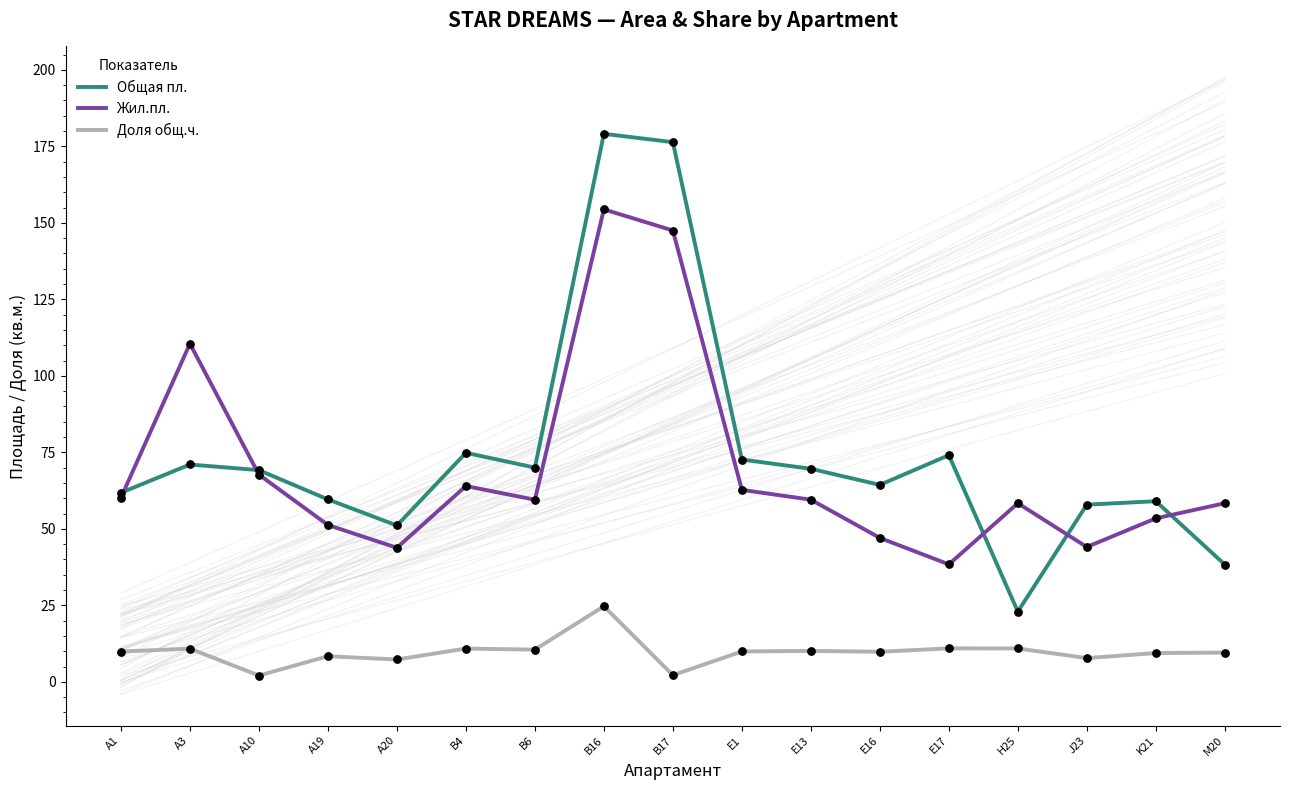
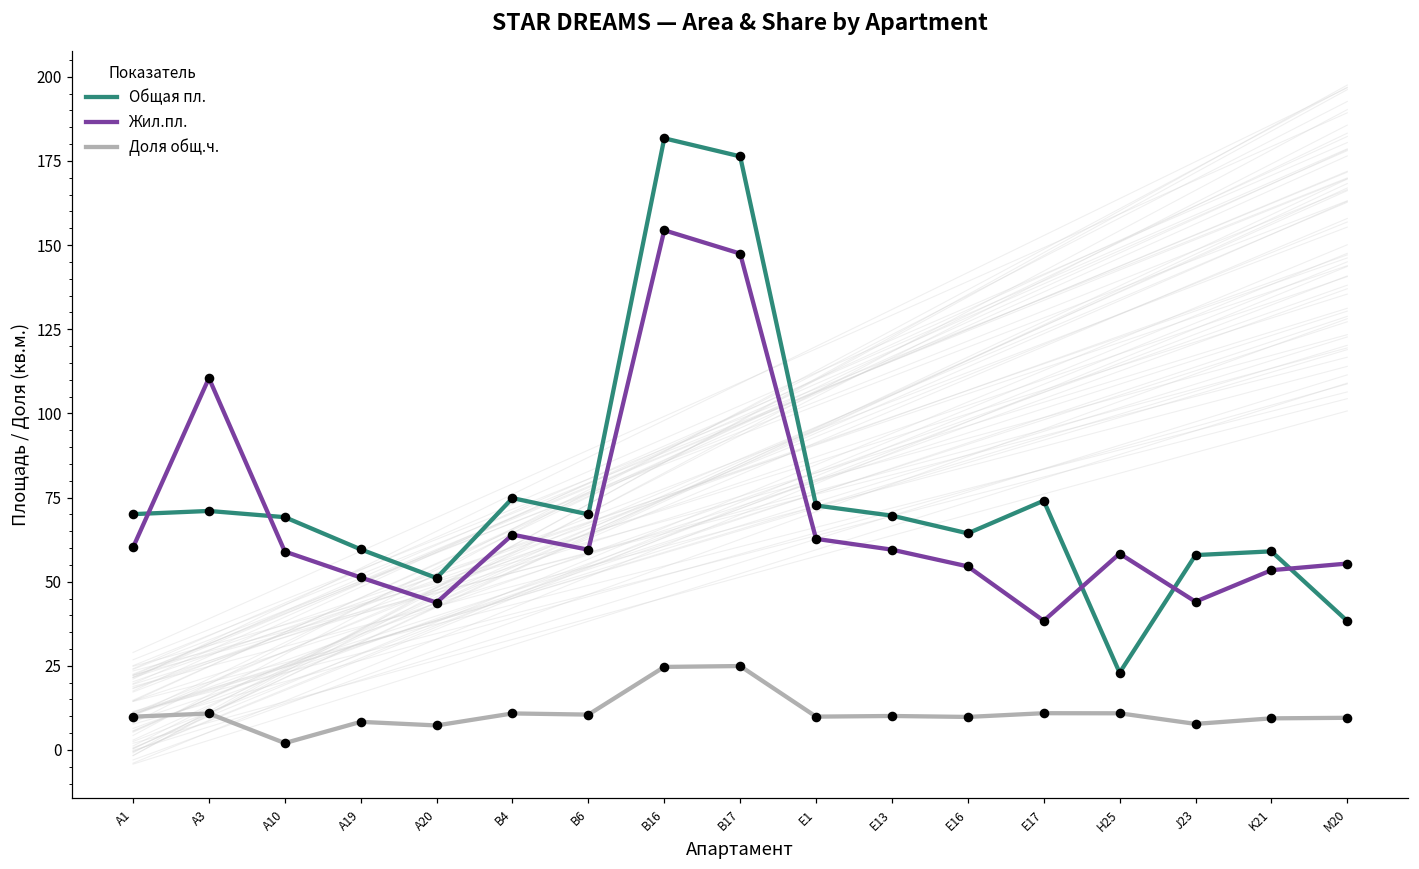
Общая пл., A1: 62 -> 70
Жил.пл., A10: 68 -> 59
Общая пл., B16: 179 -> 182
Доля общ.ч., B17: 2 -> 25
Жил.пл., E16: 47 -> 55
Жил.пл., M20: 58 -> 55
